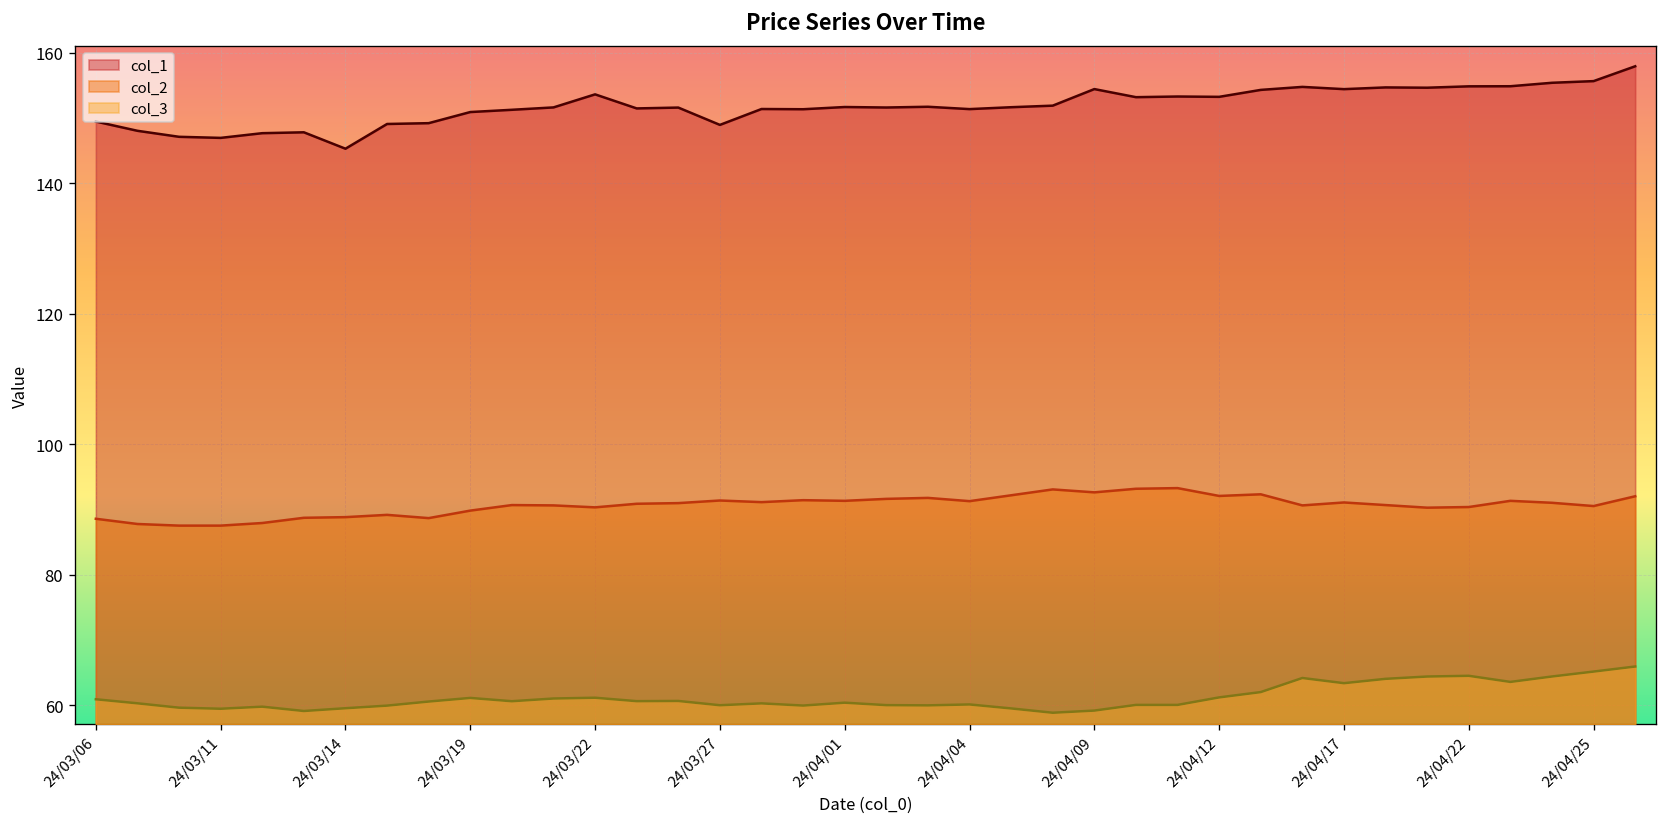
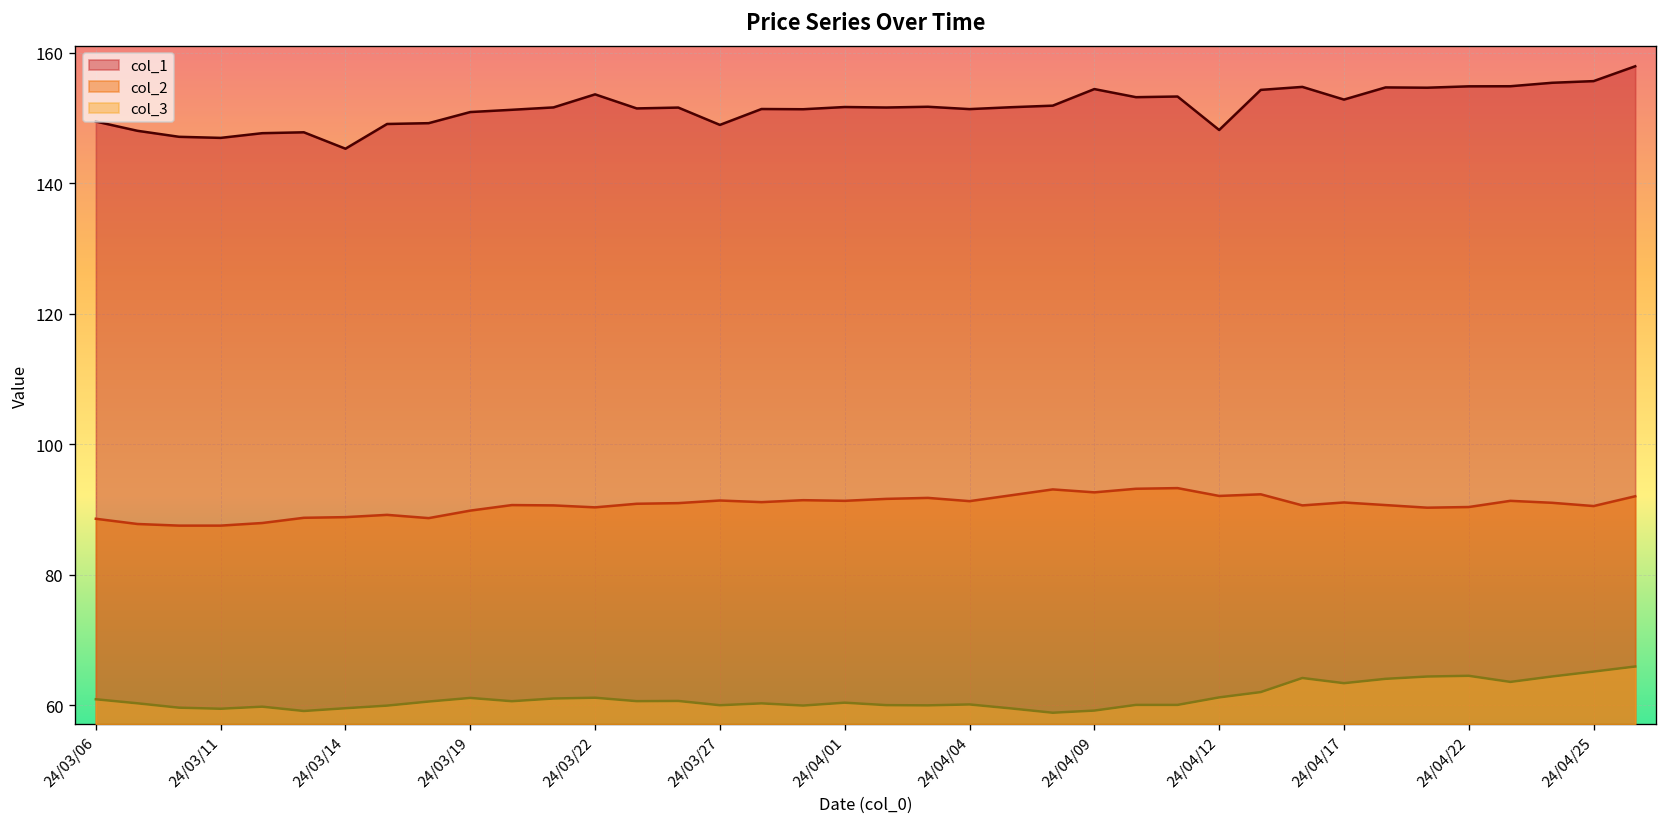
col_1, 24/04/12: 153 -> 148
col_1, 24/04/17: 154 -> 153
